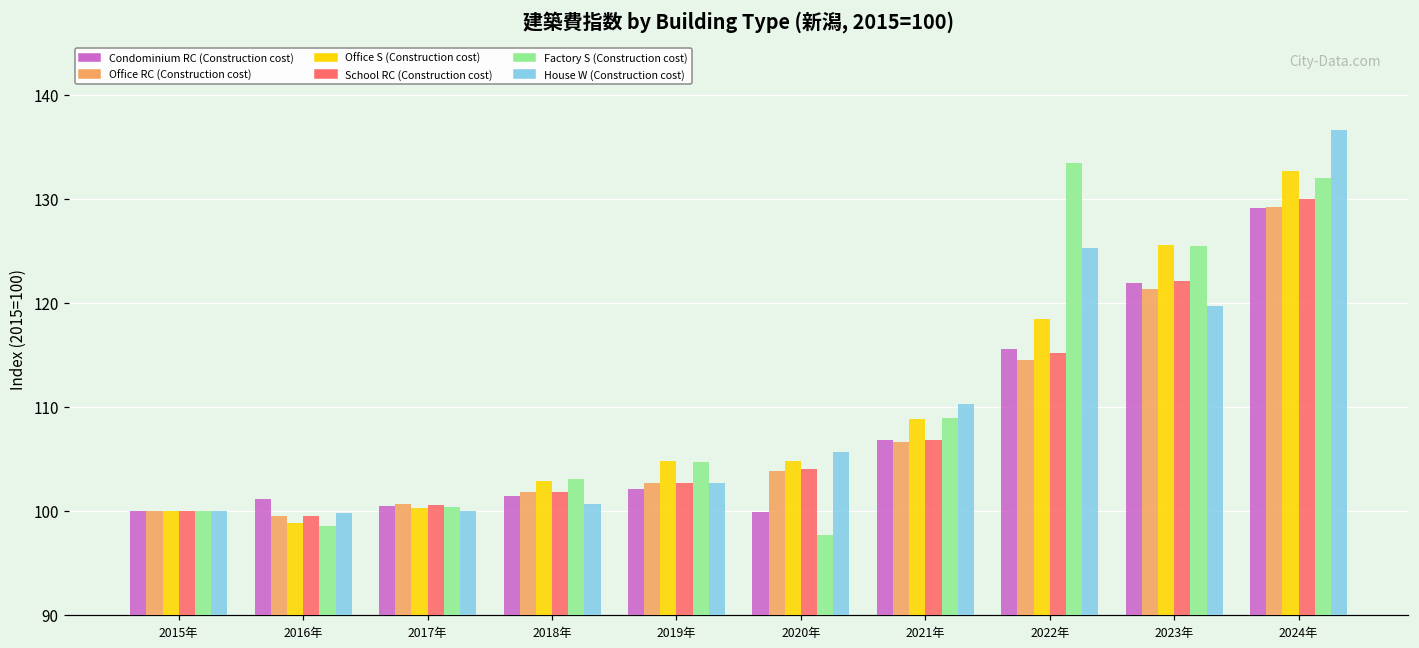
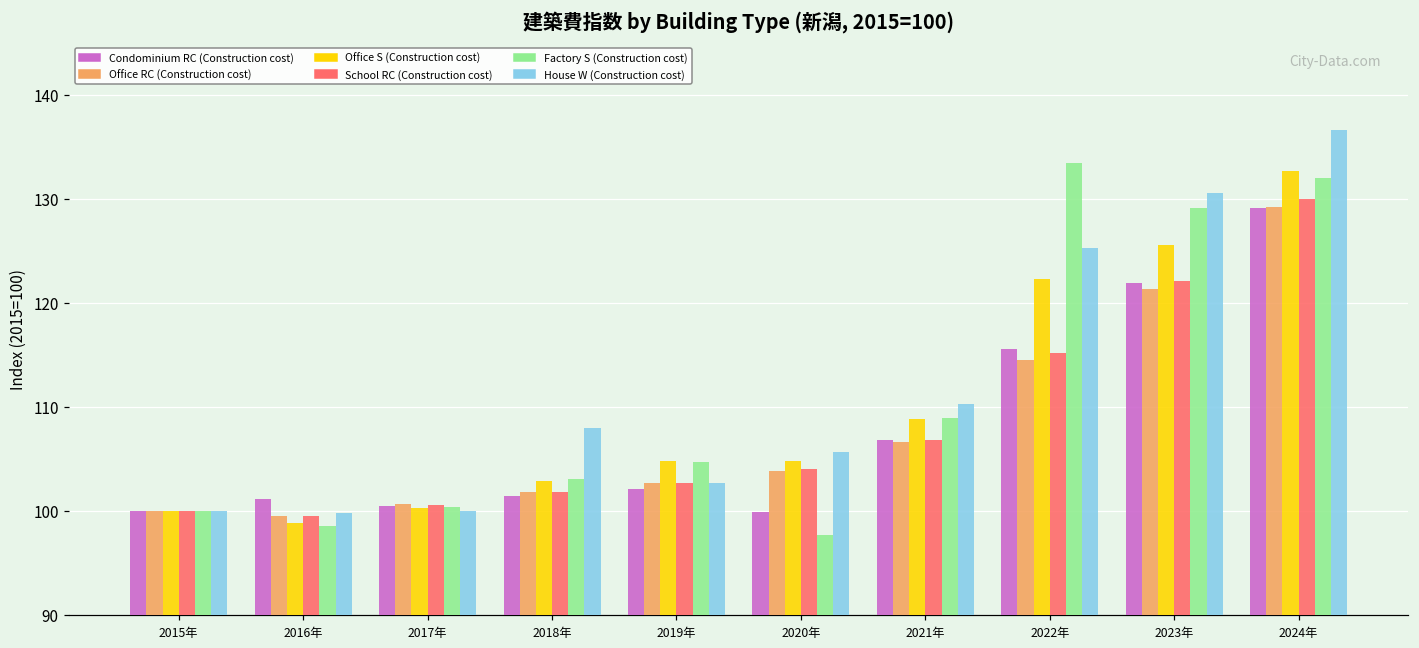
House W (Construction cost), 2018年: 101 -> 108
Office S (Construction cost), 2022年: 118 -> 122
Factory S (Construction cost), 2023年: 126 -> 129
House W (Construction cost), 2023年: 120 -> 131
